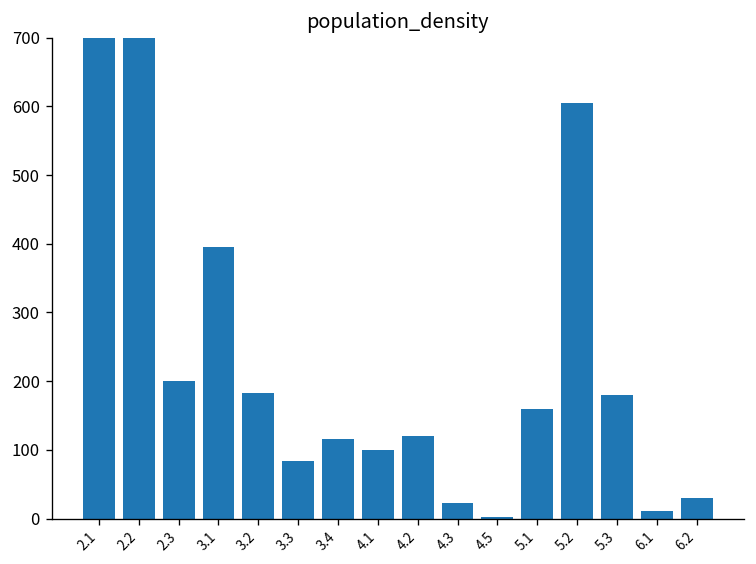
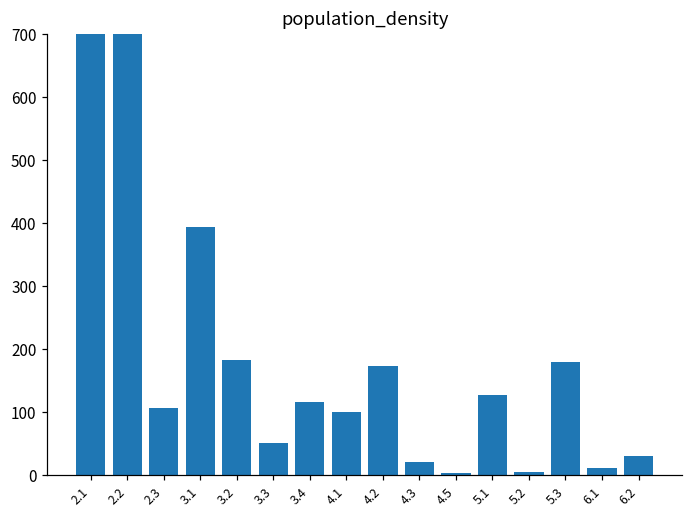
2.3: 200 -> 110
3.3: 80 -> 50
4.2: 120 -> 170
5.1: 160 -> 130
5.2: 610 -> 10
